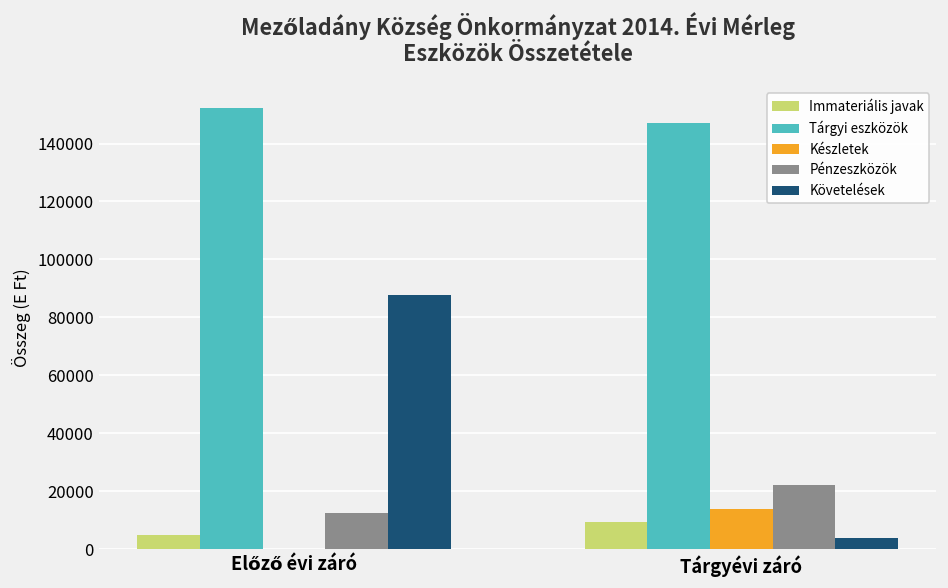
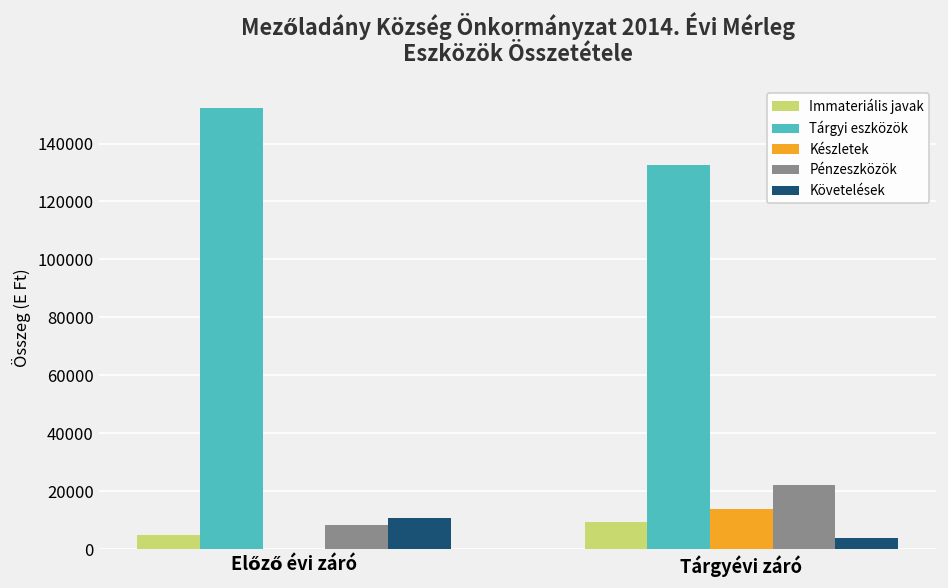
Pénzeszközök, Előző évi záró: 13000 -> 8000
Követelések, Előző évi záró: 88000 -> 11000
Tárgyi eszközök, Tárgyévi záró: 147000 -> 133000
